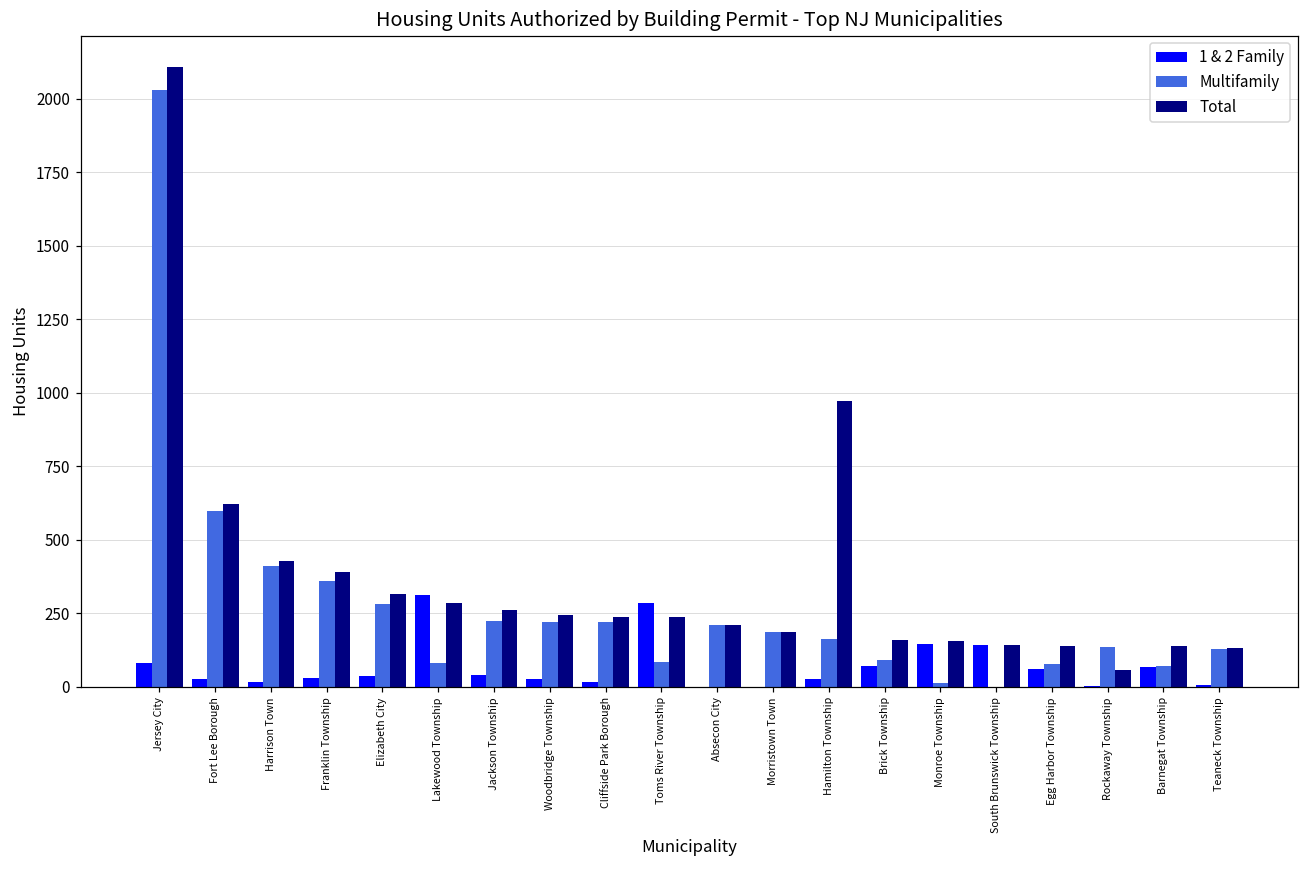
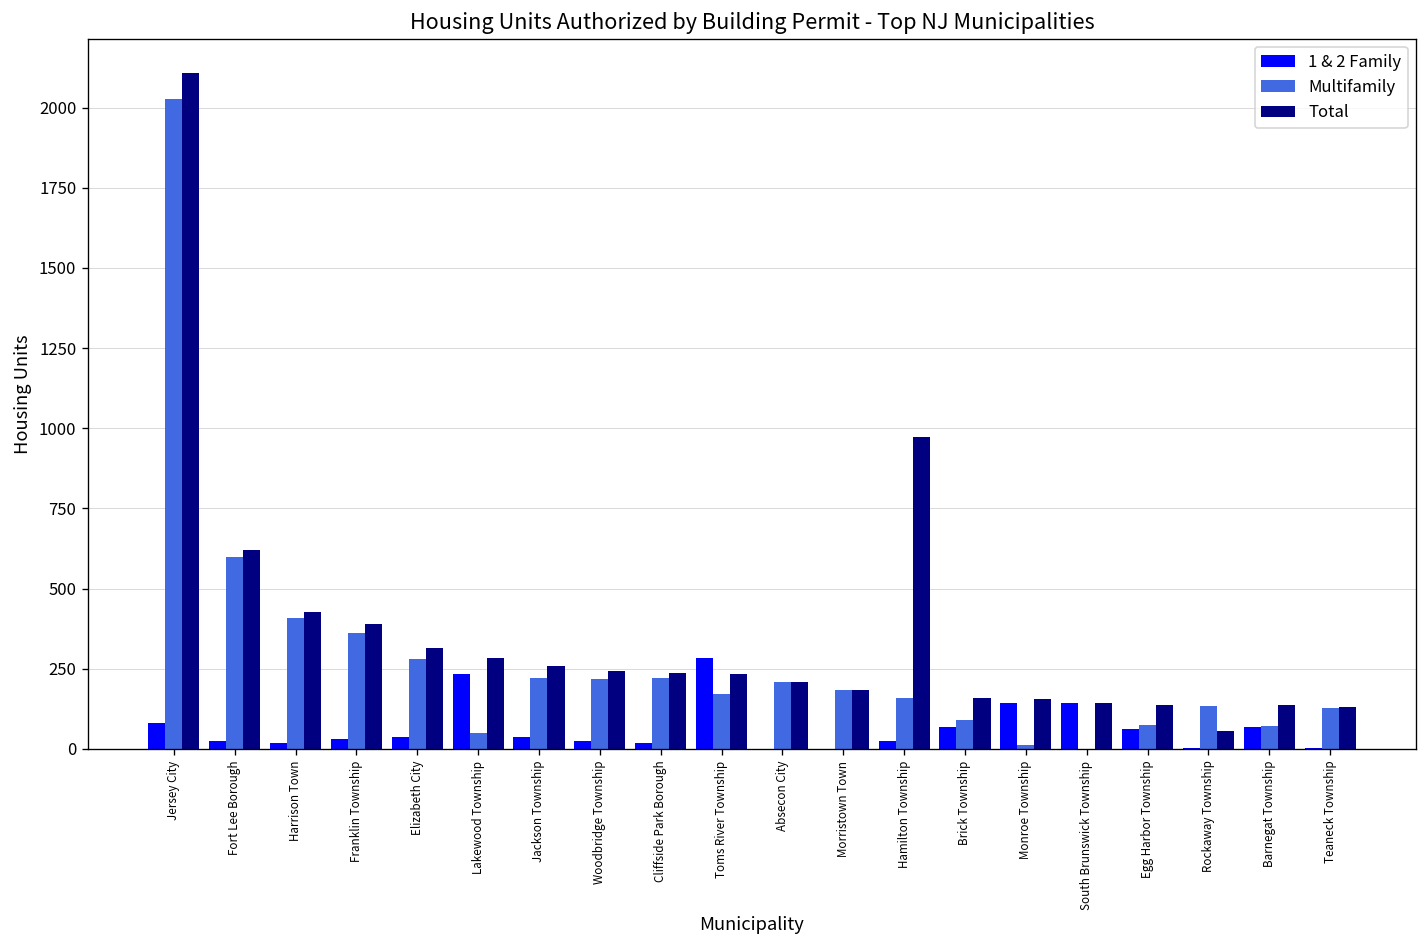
1 & 2 Family, Lakewood Township: 310 -> 240
Multifamily, Lakewood Township: 80 -> 50
Multifamily, Toms River Township: 80 -> 170
